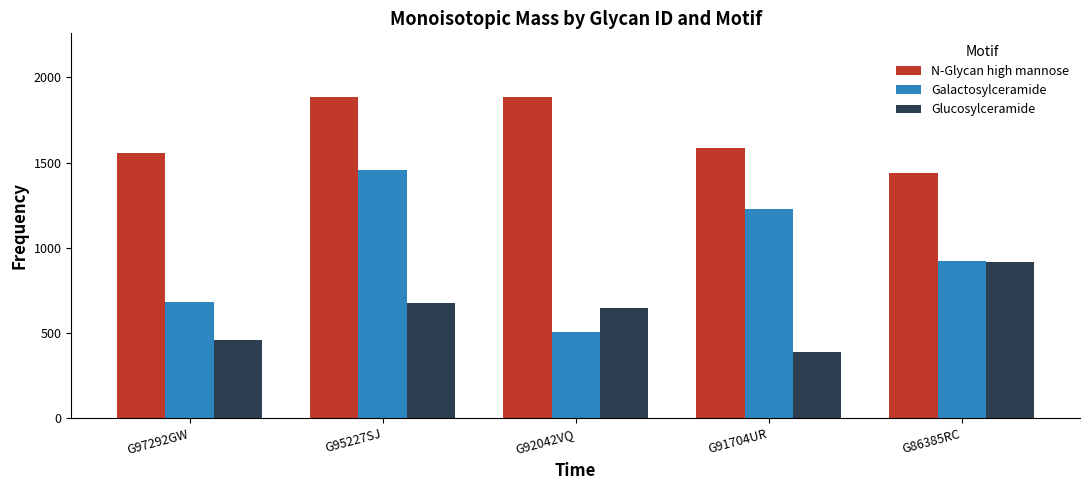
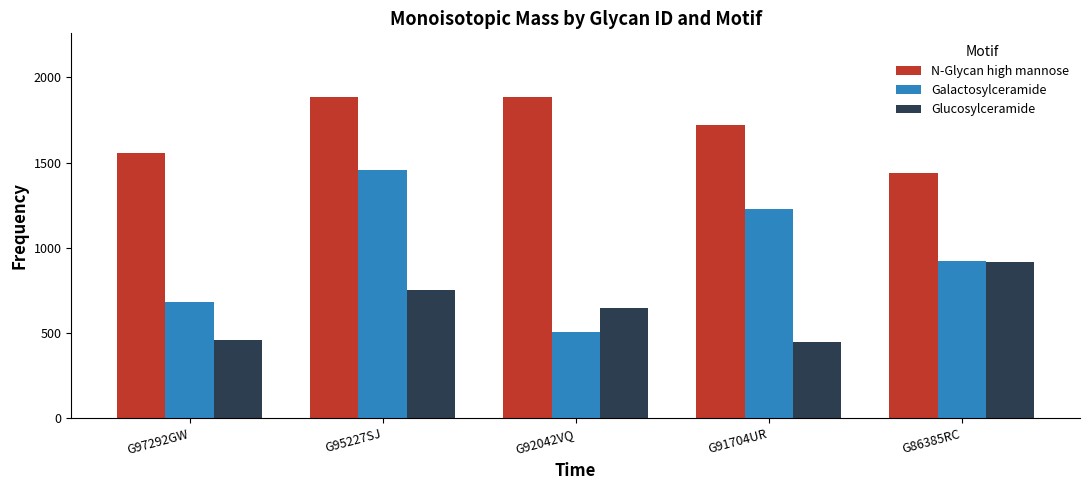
Glucosylceramide, G95227SJ: 670 -> 750
N-Glycan high mannose, G91704UR: 1590 -> 1720
Glucosylceramide, G91704UR: 390 -> 440
